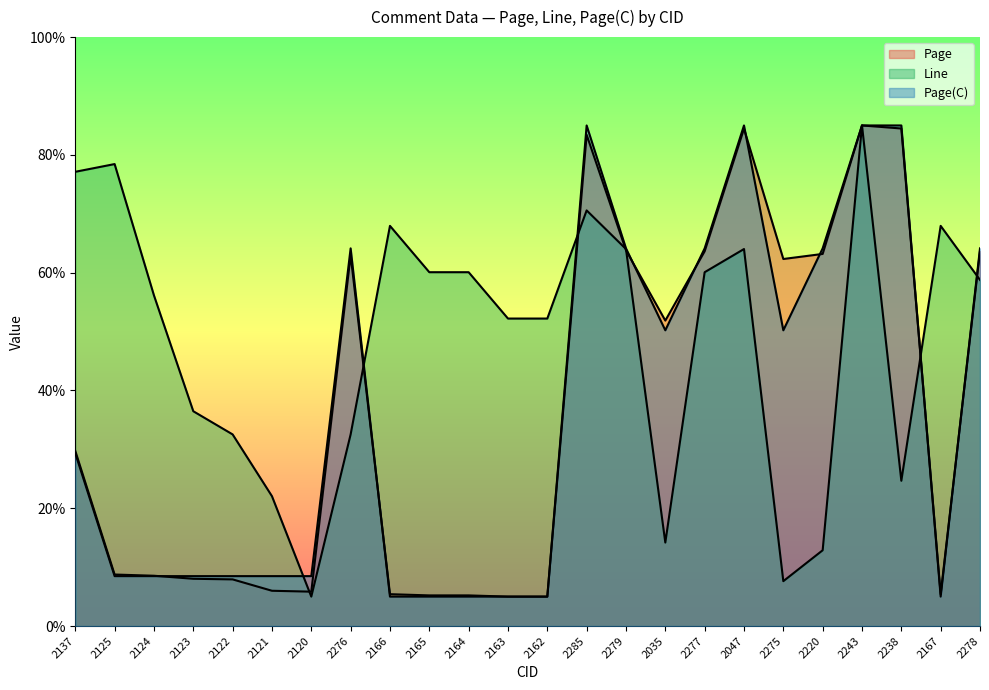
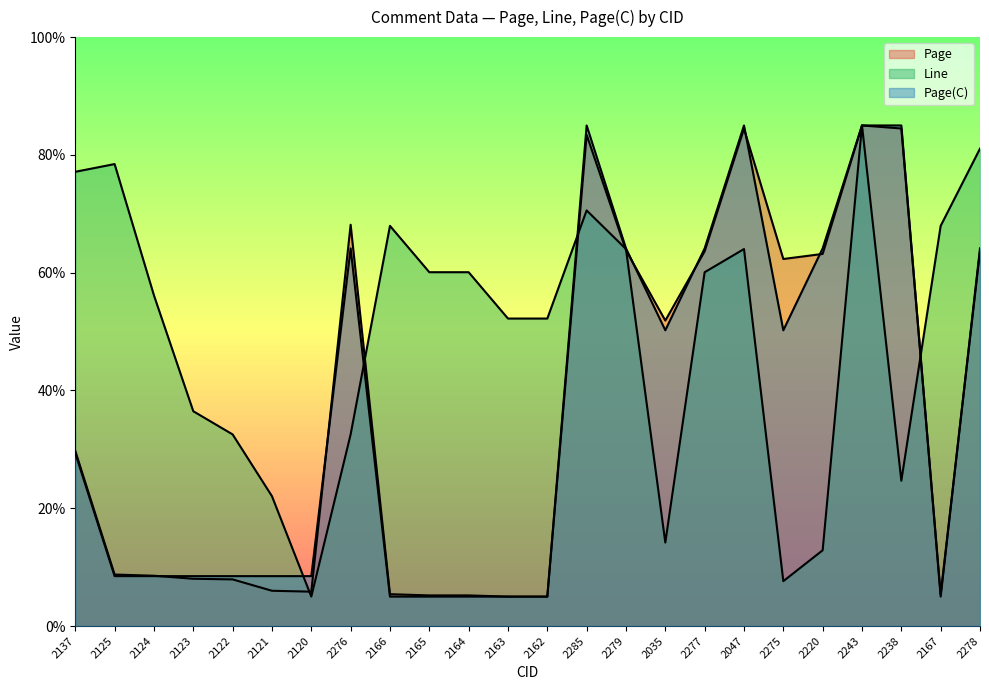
Page, 2276: 63% -> 68%
Line, 2278: 59% -> 81%
